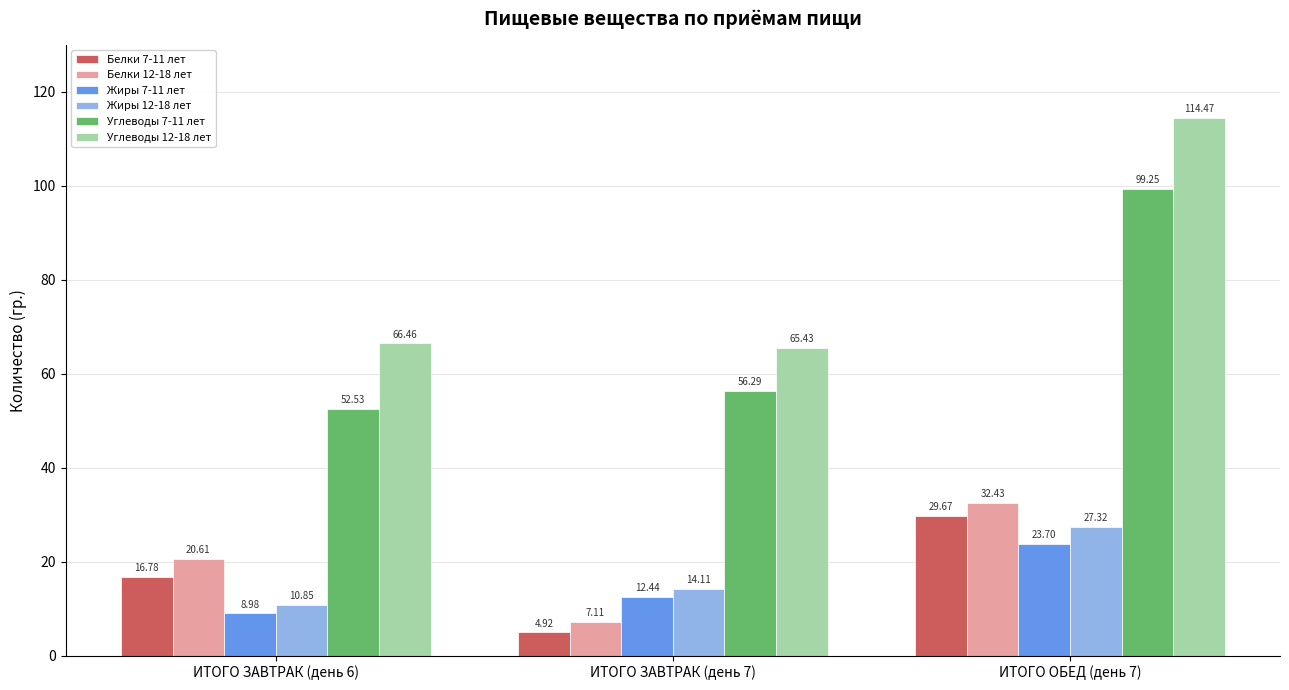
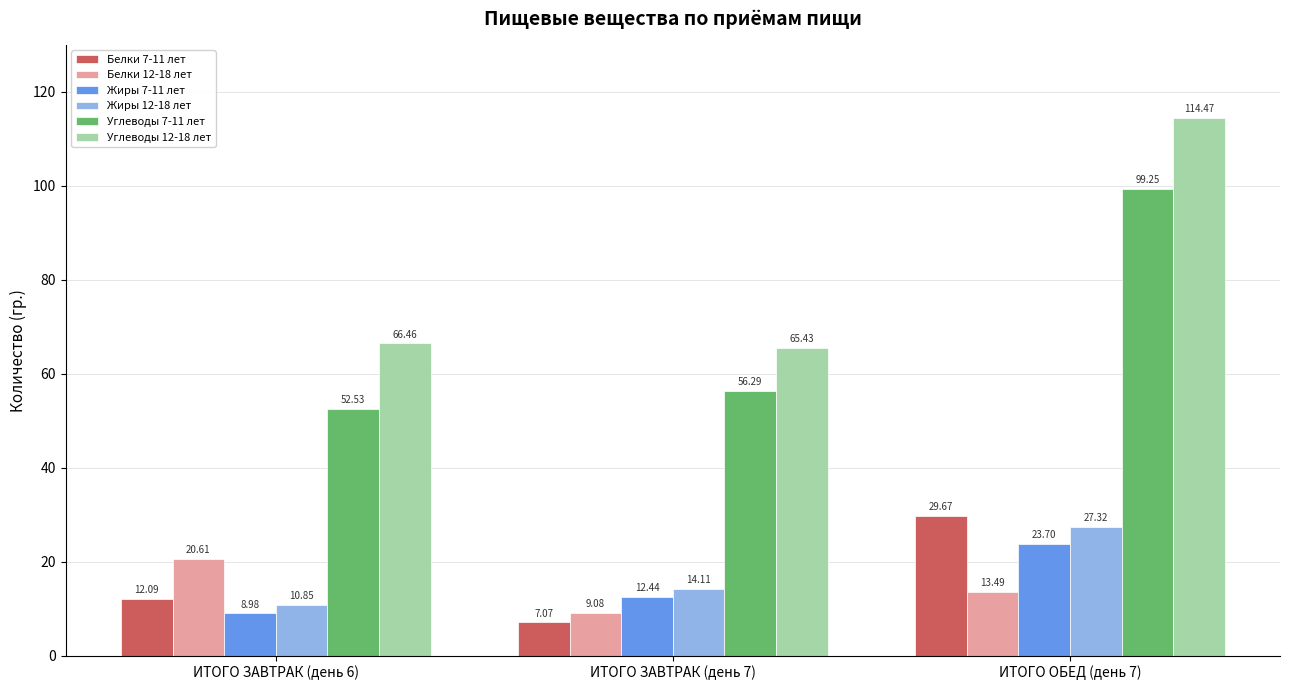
Белки 7-11 лет, ИТОГО ЗАВТРАК (день 6): 16.78 -> 12.09
Белки 7-11 лет, ИТОГО ЗАВТРАК (день 7): 4.92 -> 7.07
Белки 12-18 лет, ИТОГО ЗАВТРАК (день 7): 7.11 -> 9.08
Белки 12-18 лет, ИТОГО ОБЕД (день 7): 32.43 -> 13.49
